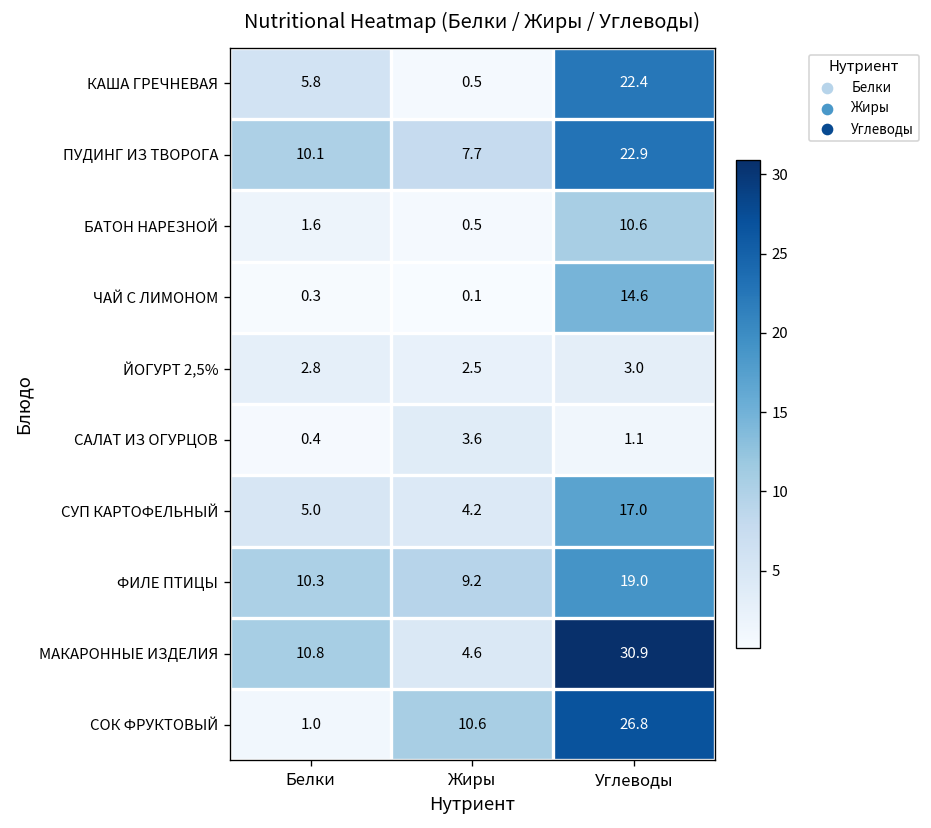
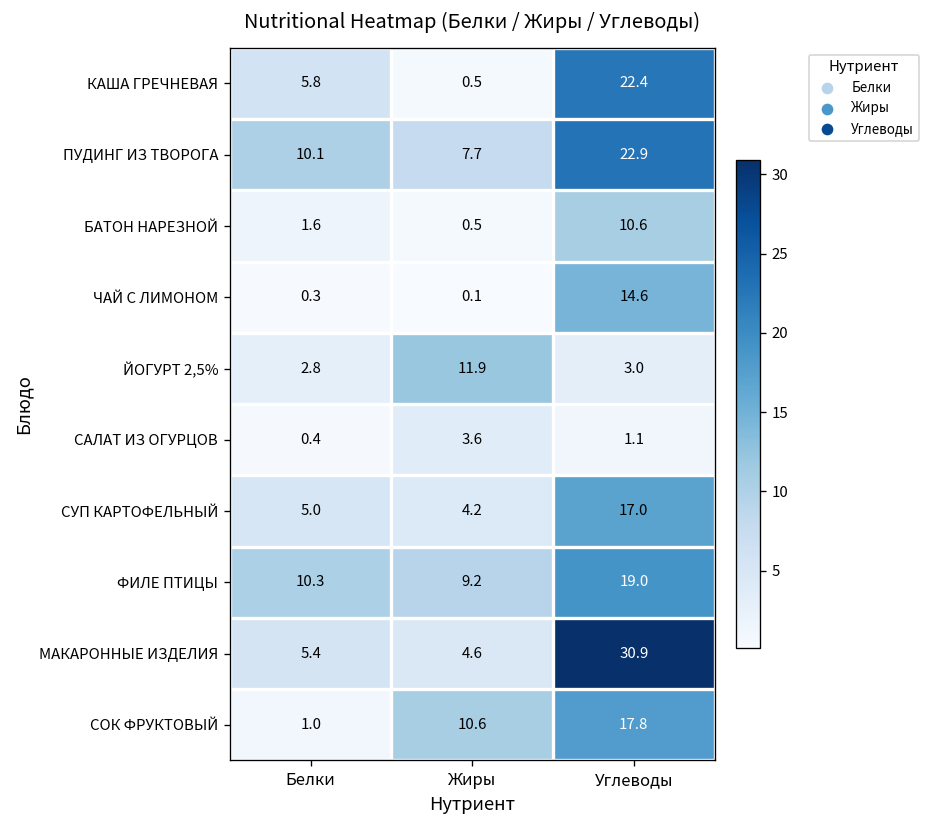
ЙОГУРТ 2,5%, Жиры: 2.5 -> 11.9
МАКАРОННЫЕ ИЗДЕЛИЯ, Белки: 10.8 -> 5.4
СОК ФРУКТОВЫЙ, Углеводы: 26.8 -> 17.8
